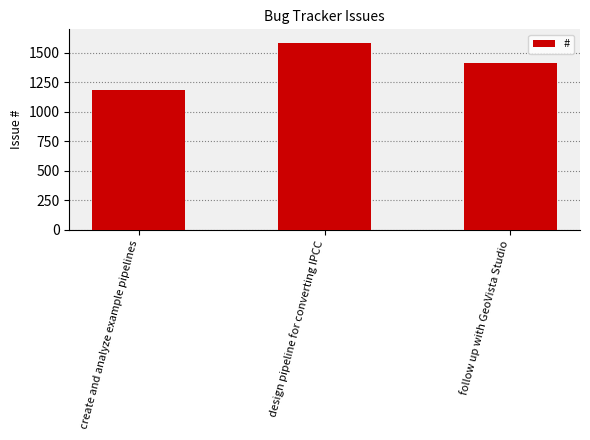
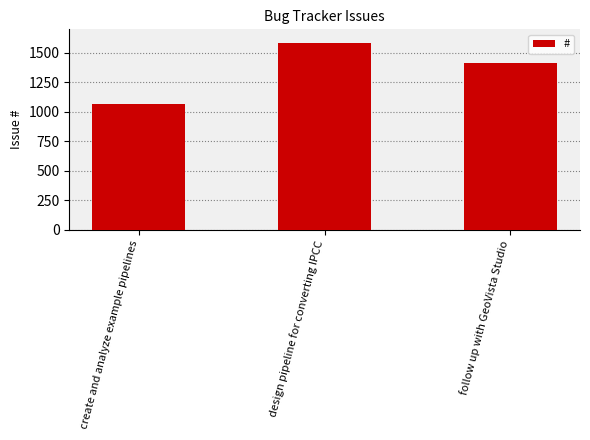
create and analyze example pipelines: 1180 -> 1070
